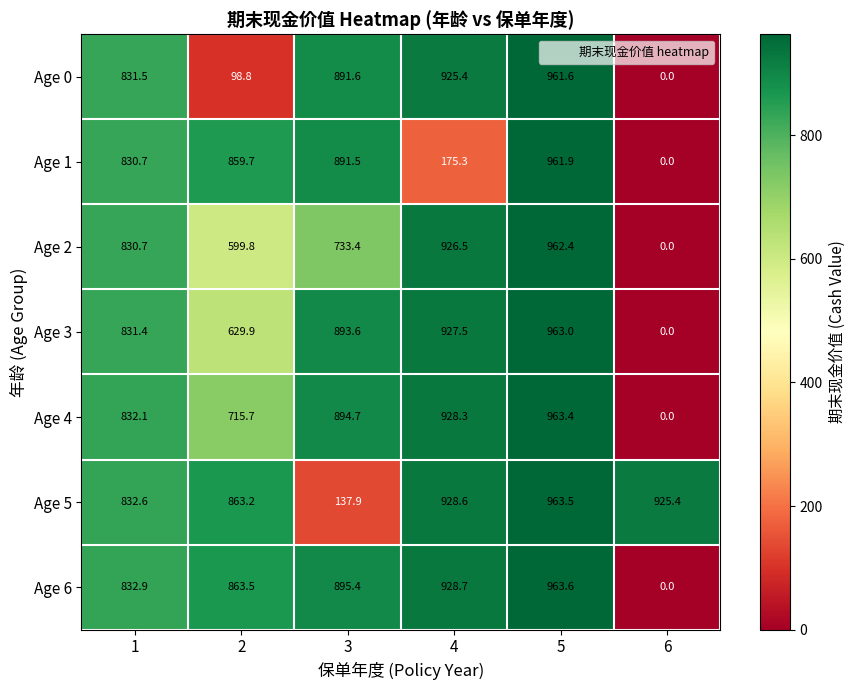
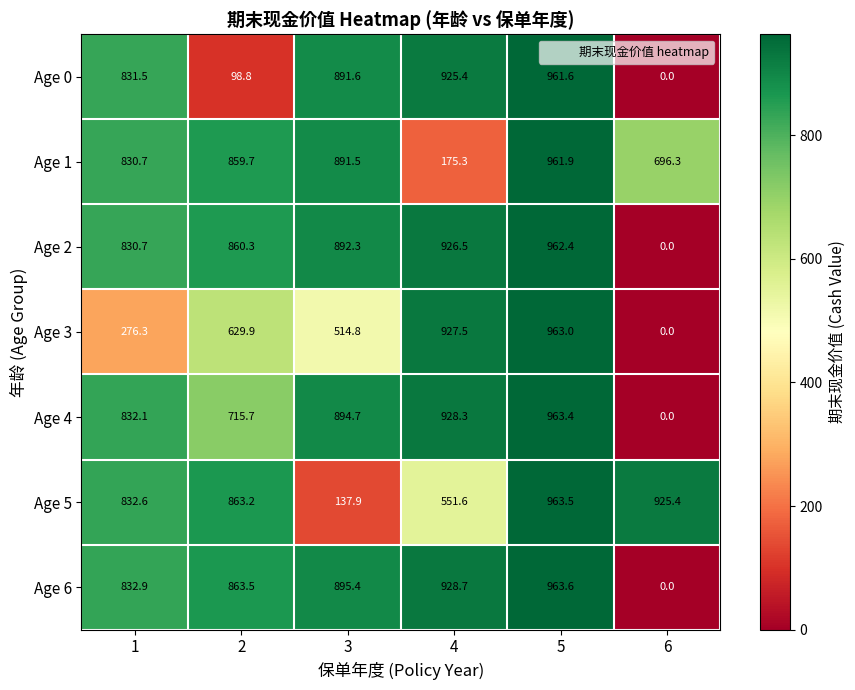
Age 1, 6: 0.0 -> 696.3
Age 2, 2: 599.8 -> 860.3
Age 2, 3: 733.4 -> 892.3
Age 3, 1: 831.4 -> 276.3
Age 3, 3: 893.6 -> 514.8
Age 5, 4: 928.6 -> 551.6
